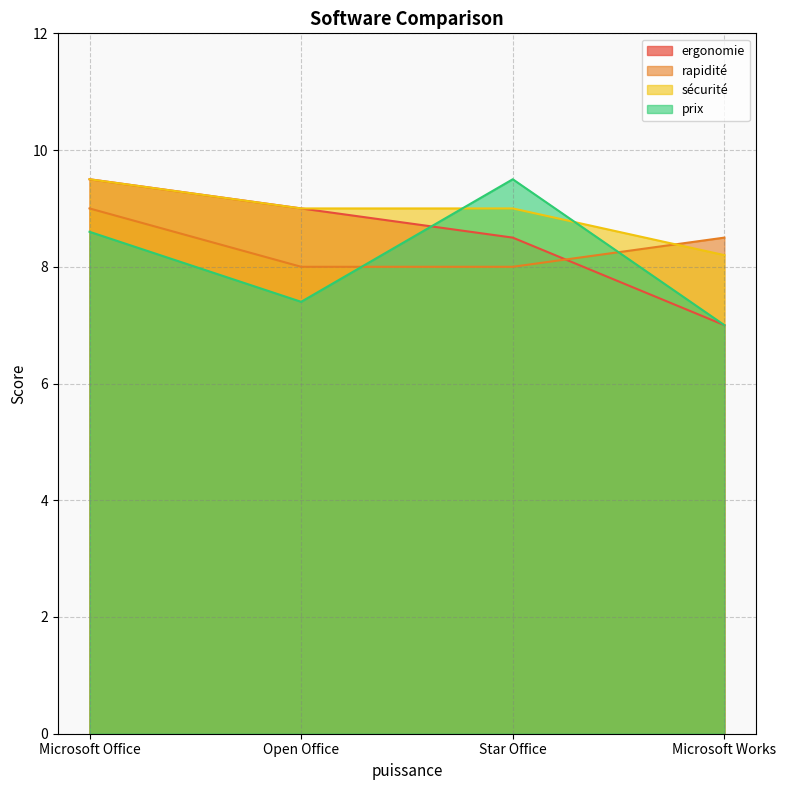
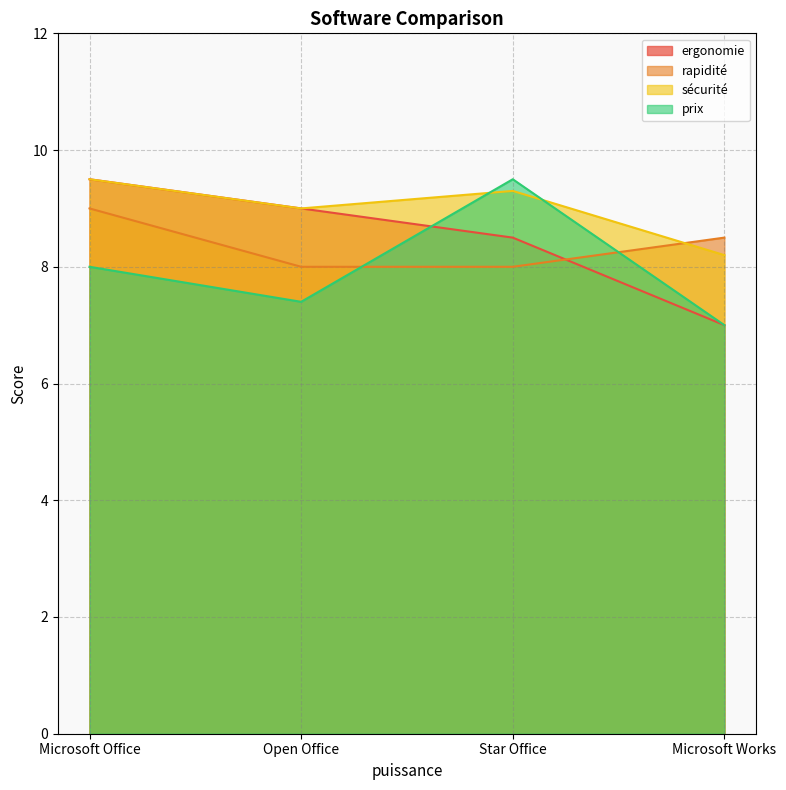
prix, Microsoft Office: 8.6 -> 8.0
sécurité, Star Office: 9.0 -> 9.3
